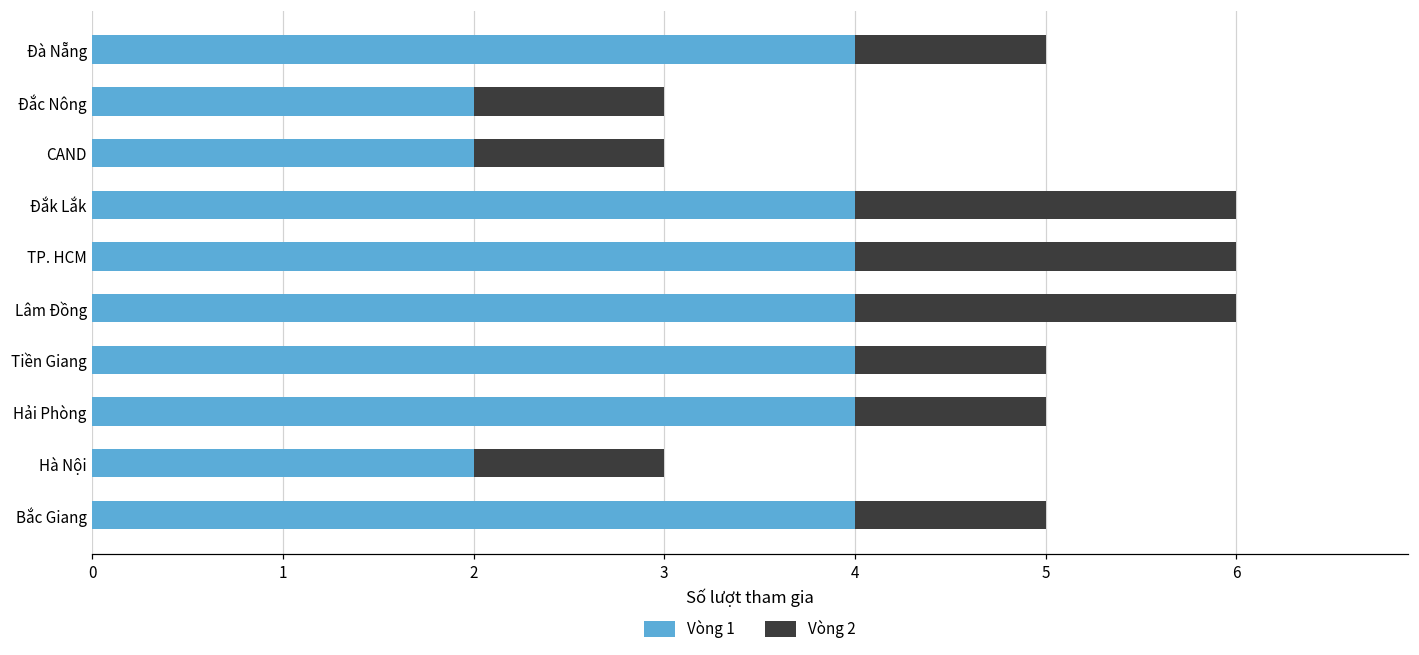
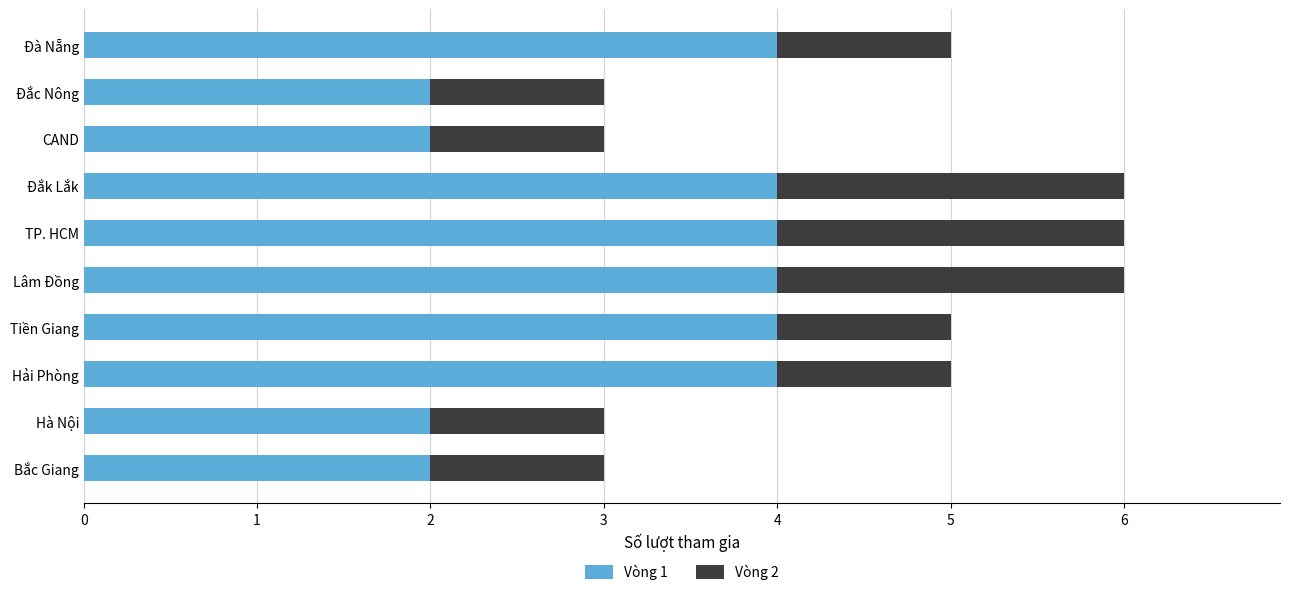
Vòng 1, Bắc Giang: 4 -> 2
